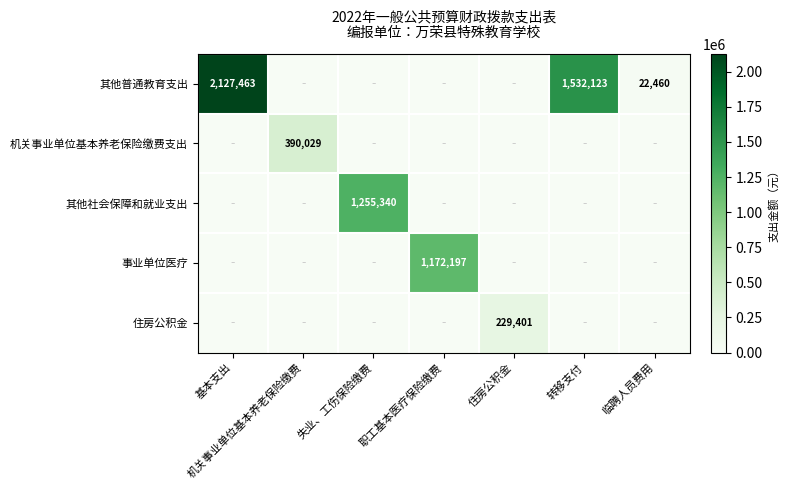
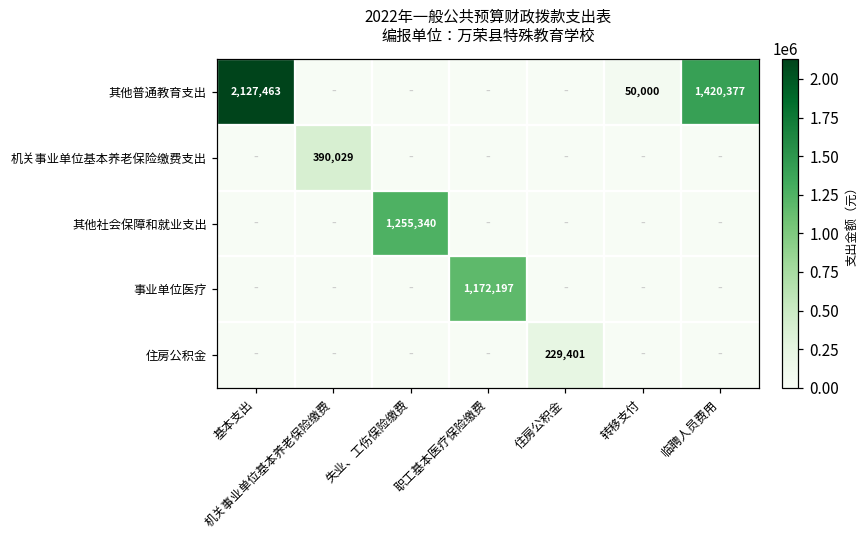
其他普通教育支出, 转移支付: 1,532,123 -> 50,000
其他普通教育支出, 临聘人员费用: 22,460 -> 1,420,377
